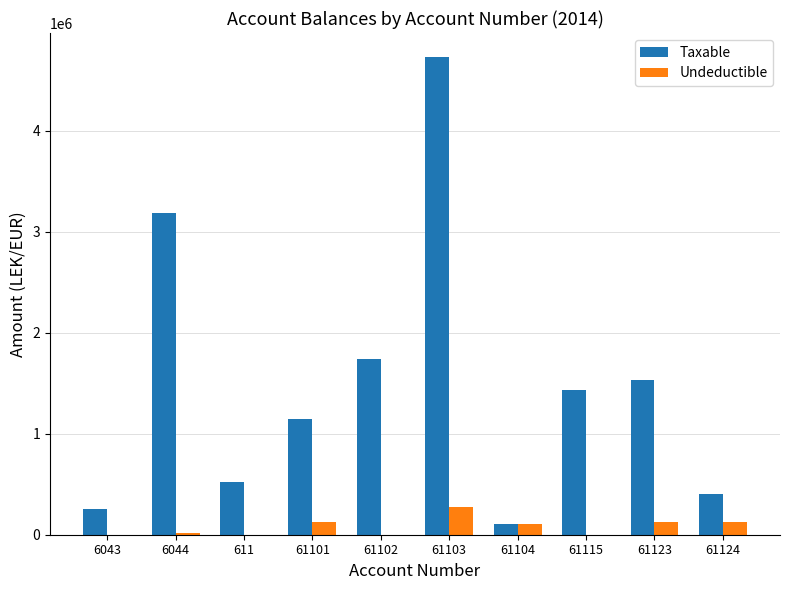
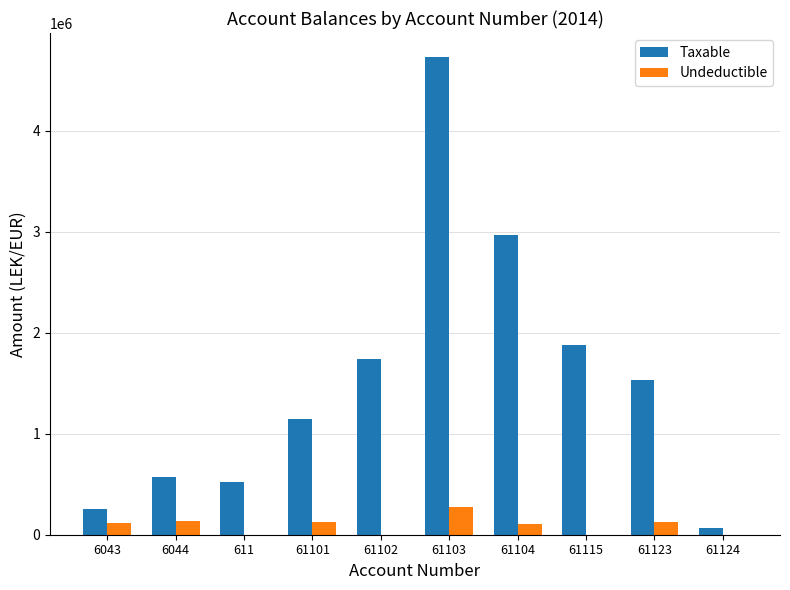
Undeductible, 6043: 0 -> 110000
Taxable, 6044: 3190000 -> 580000
Undeductible, 6044: 10000 -> 140000
Taxable, 61104: 110000 -> 2970000
Taxable, 61115: 1430000 -> 1880000
Taxable, 61124: 400000 -> 60000
Undeductible, 61124: 130000 -> 0
